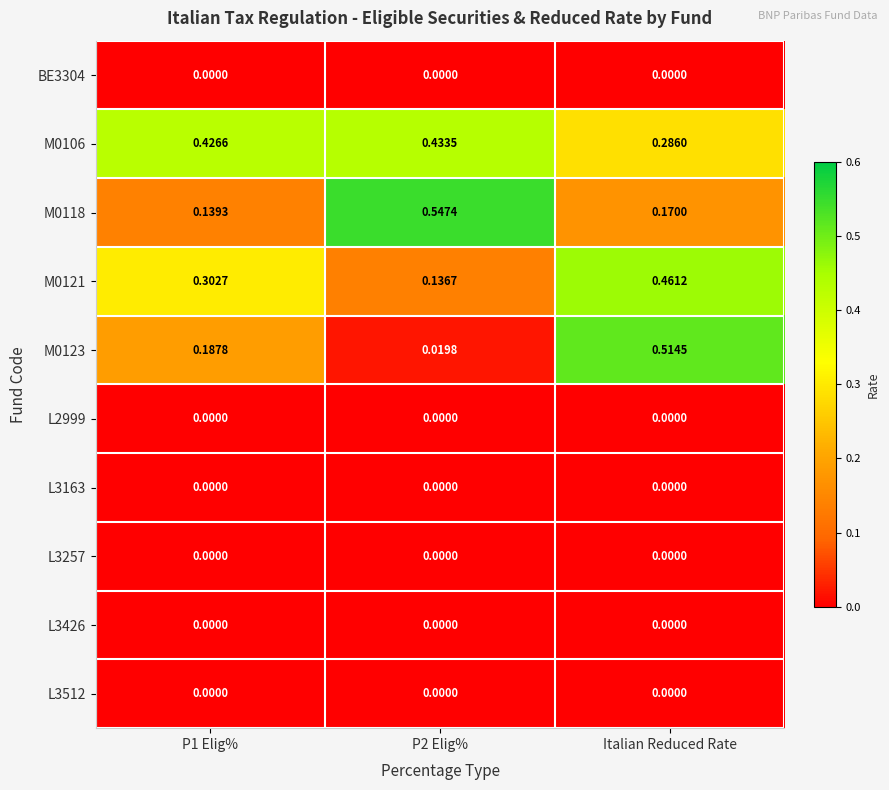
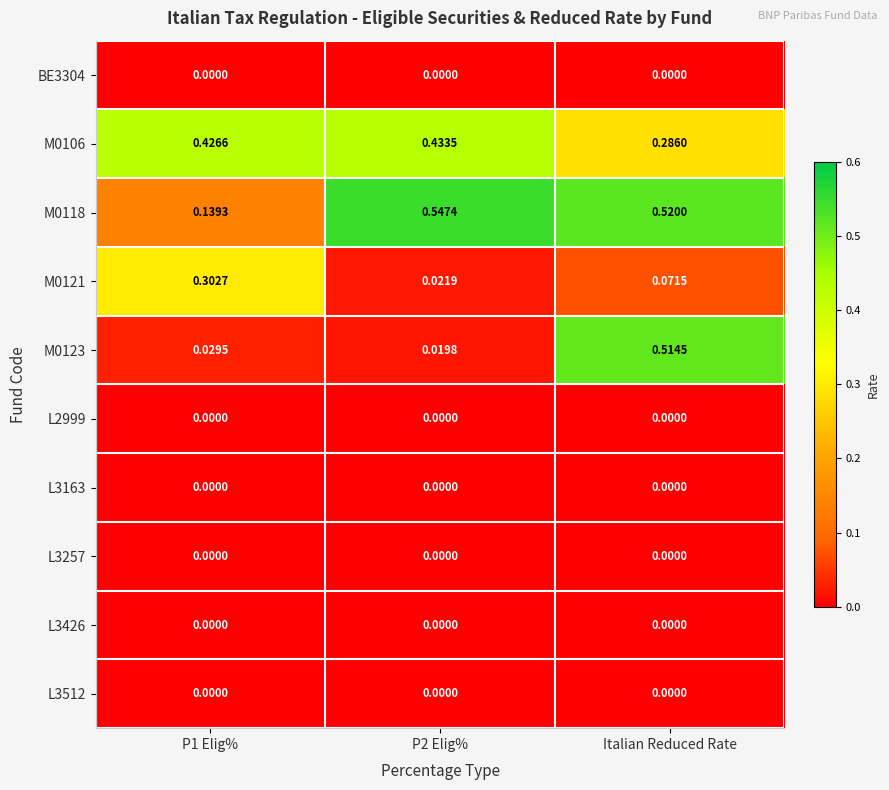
M0118, Italian Reduced Rate: 0.1700 -> 0.5200
M0121, P2 Elig%: 0.1367 -> 0.0219
M0121, Italian Reduced Rate: 0.4612 -> 0.0715
M0123, P1 Elig%: 0.1878 -> 0.0295
